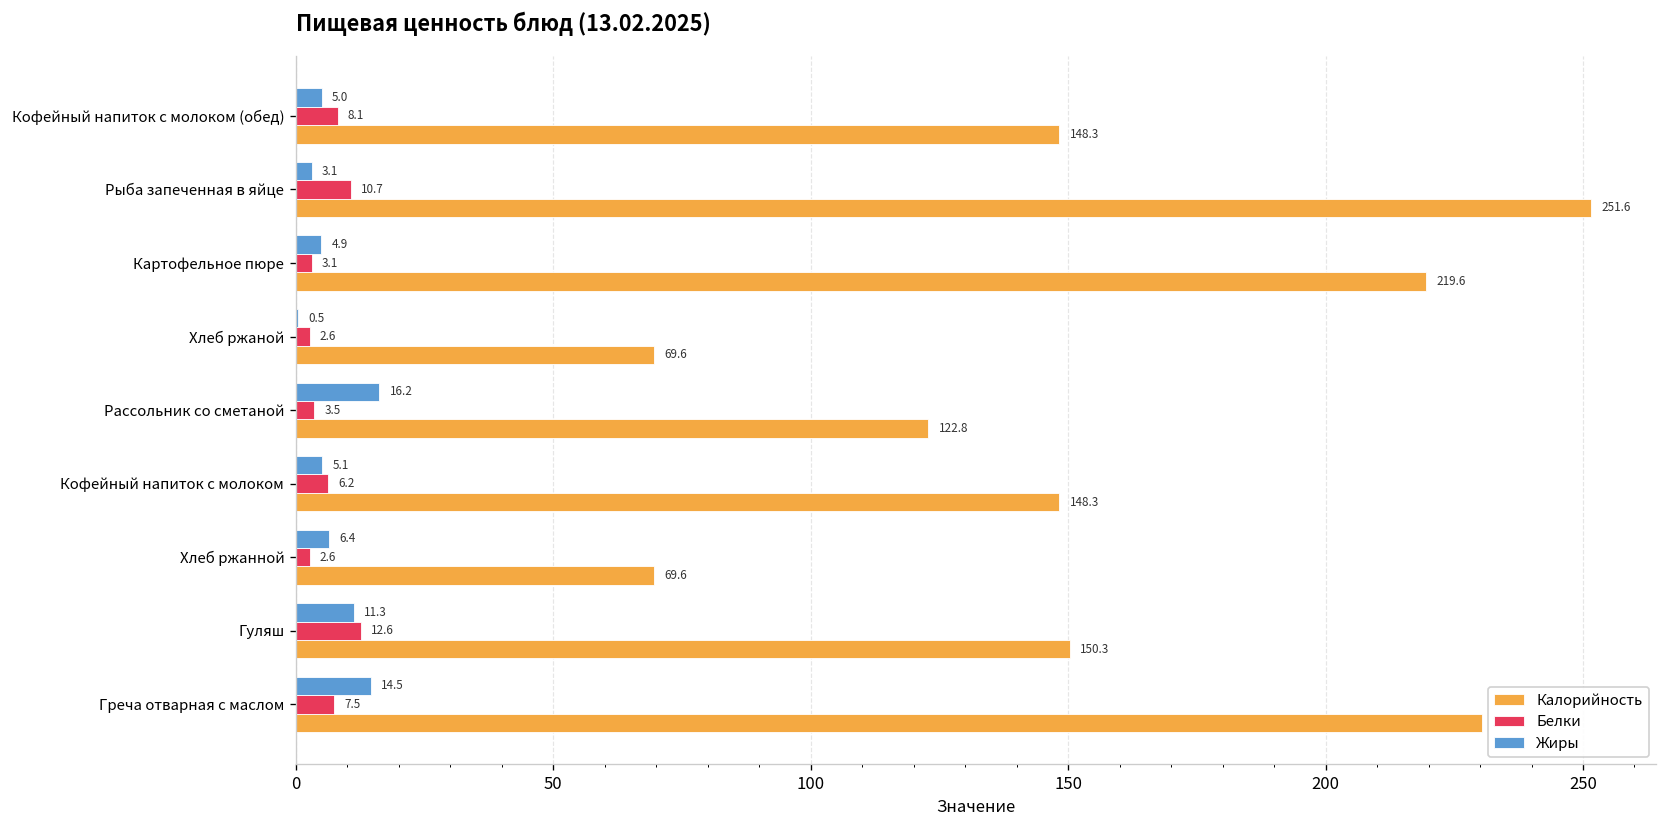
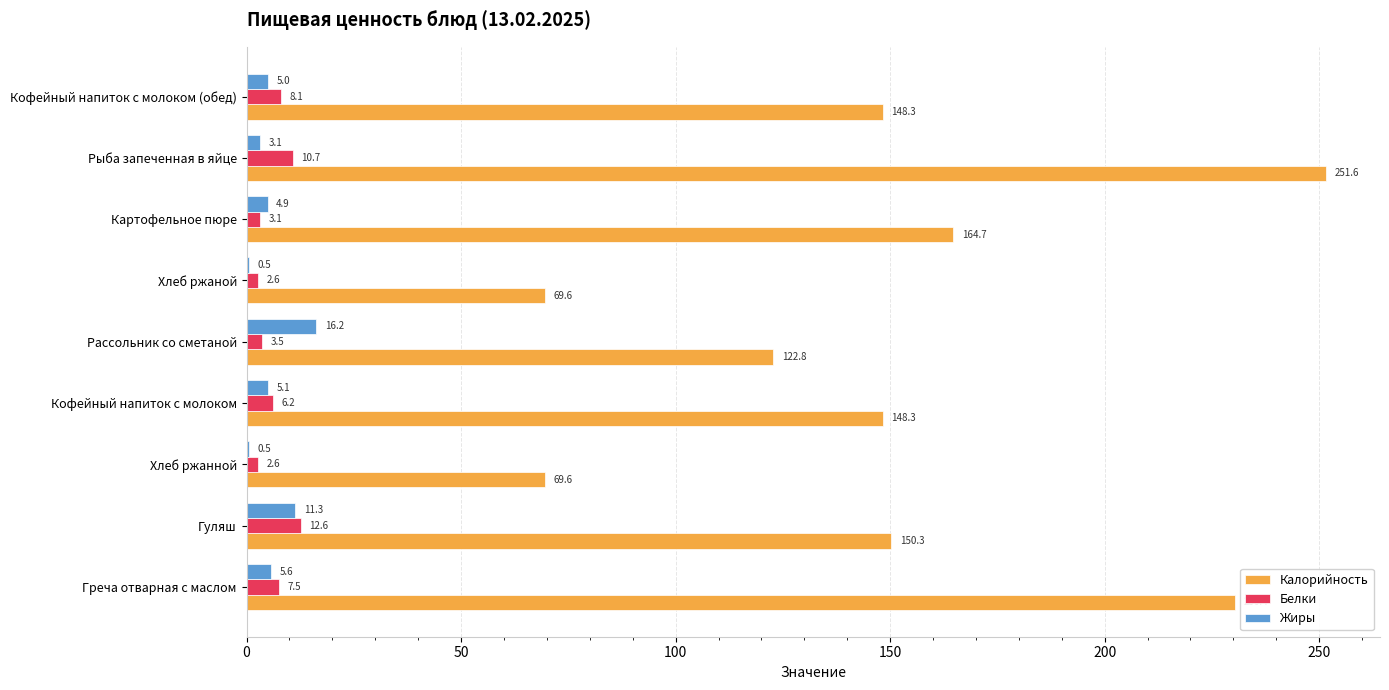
Калорийность, Картофельное пюре: 219.6 -> 164.7
Жиры, Хлеб ржанной: 6.4 -> 0.5
Жиры, Греча отварная с маслом: 14.5 -> 5.6
